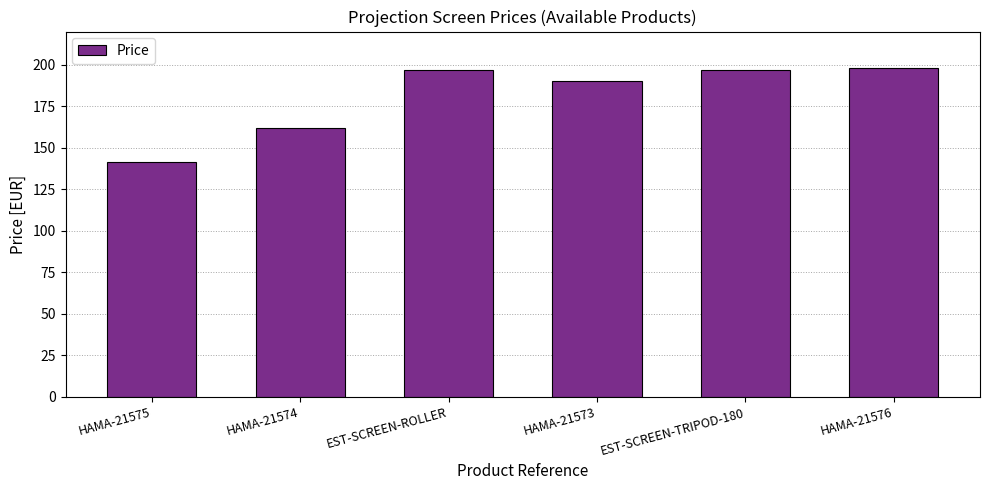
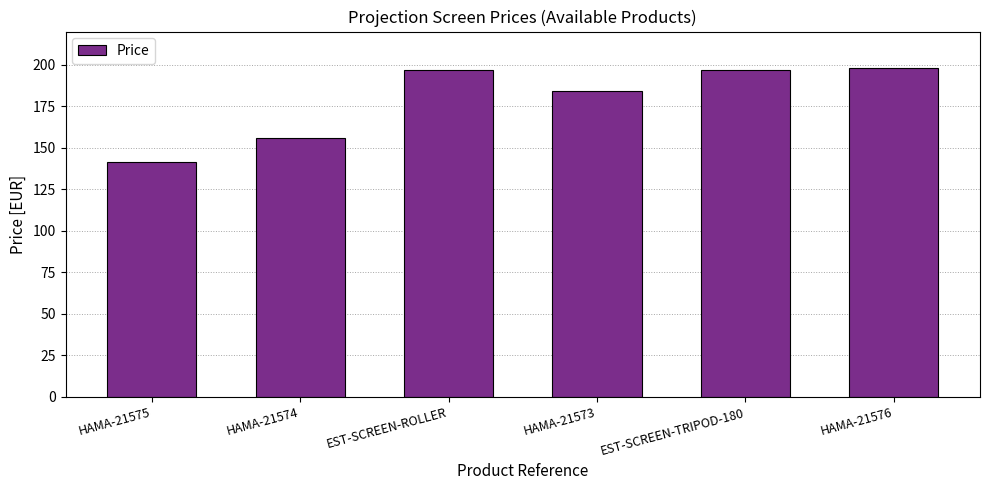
HAMA-21574: 162 -> 156
HAMA-21573: 190 -> 184
